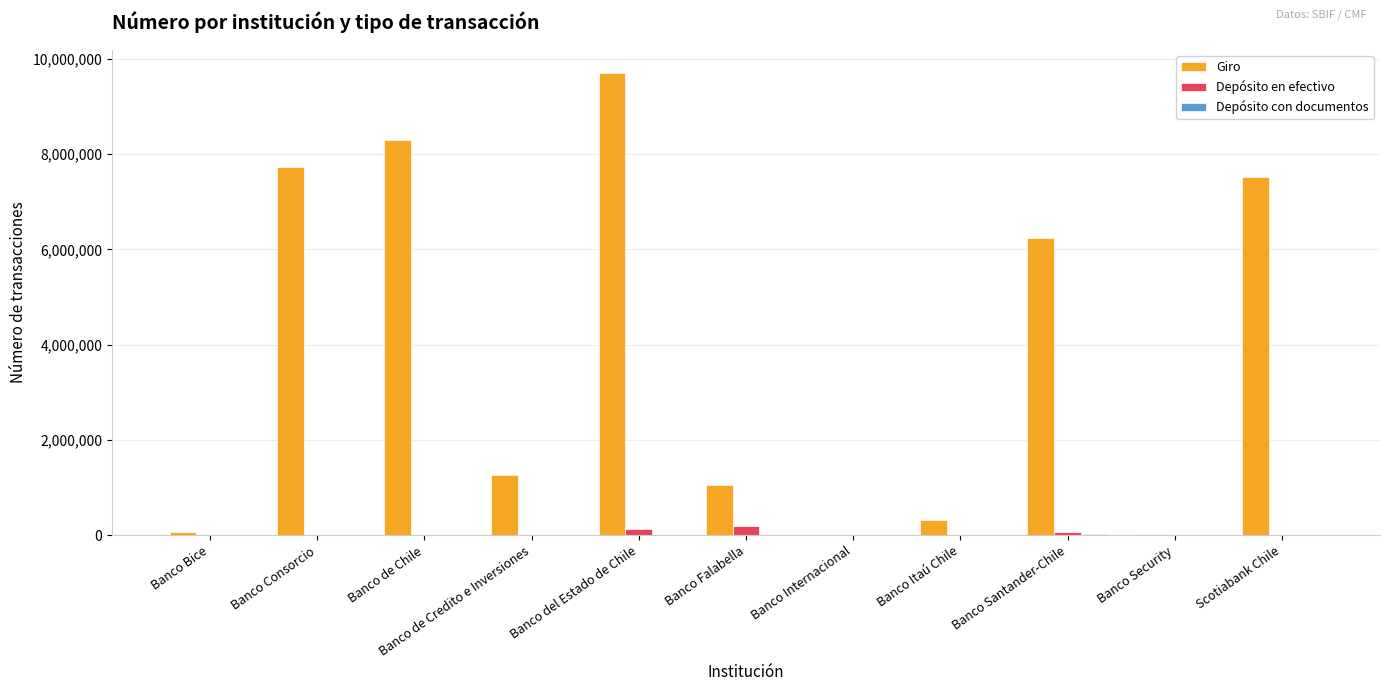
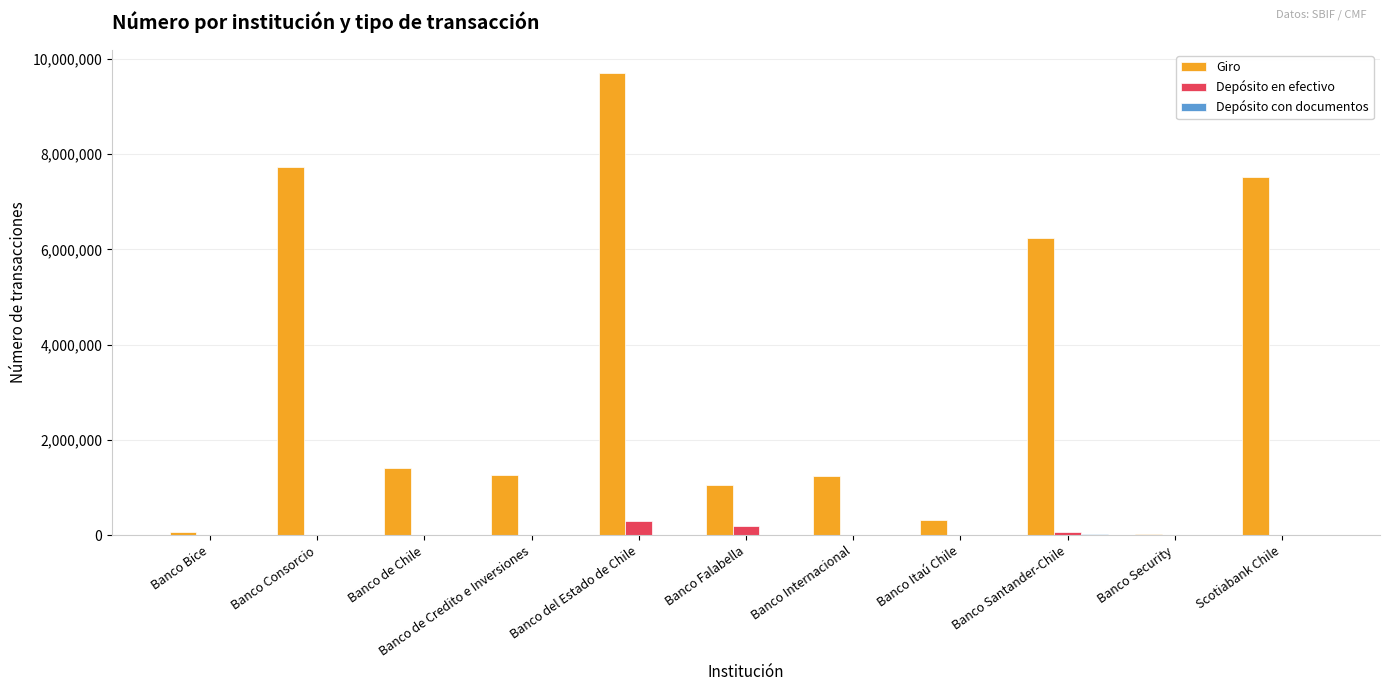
Giro, Banco de Chile: 8,300,000 -> 1,400,000
Depósito en efectivo, Banco del Estado de Chile: 100,000 -> 300,000
Giro, Banco Internacional: 0 -> 1,200,000
